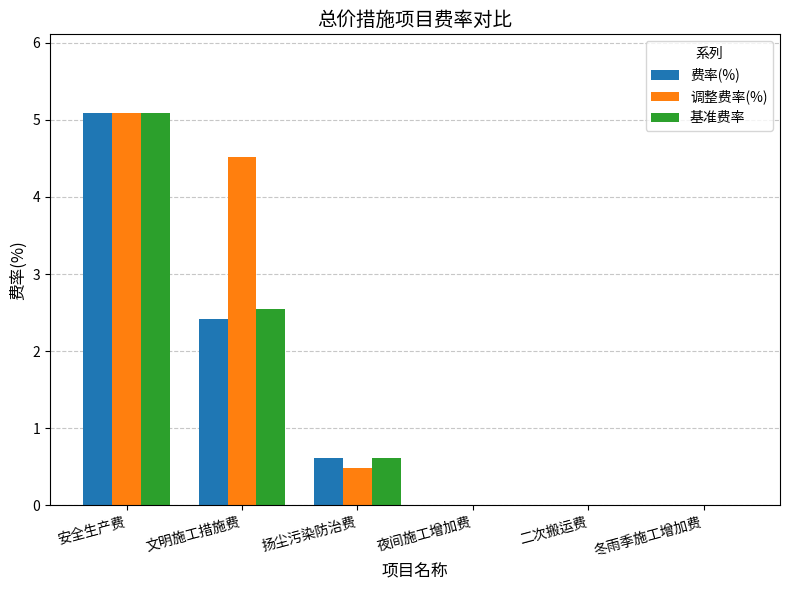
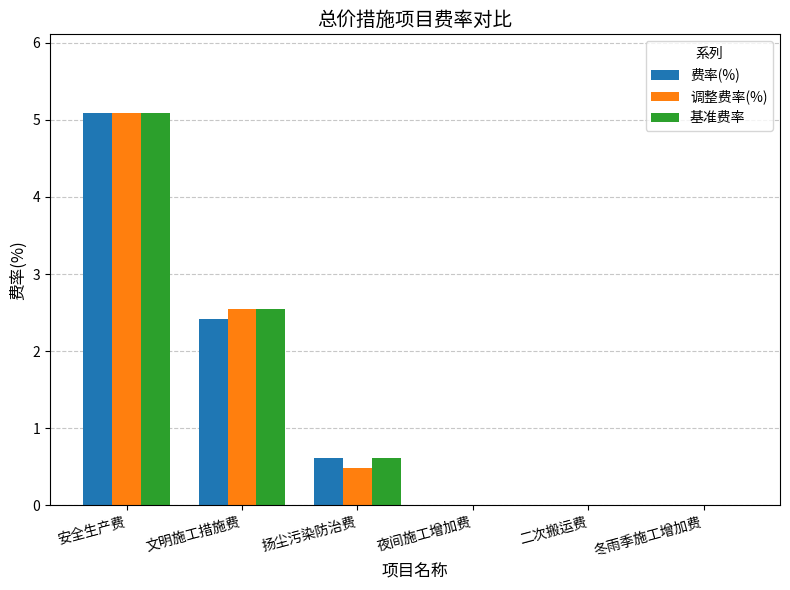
调整费率(%), 文明施工措施费: 4.5 -> 2.6
